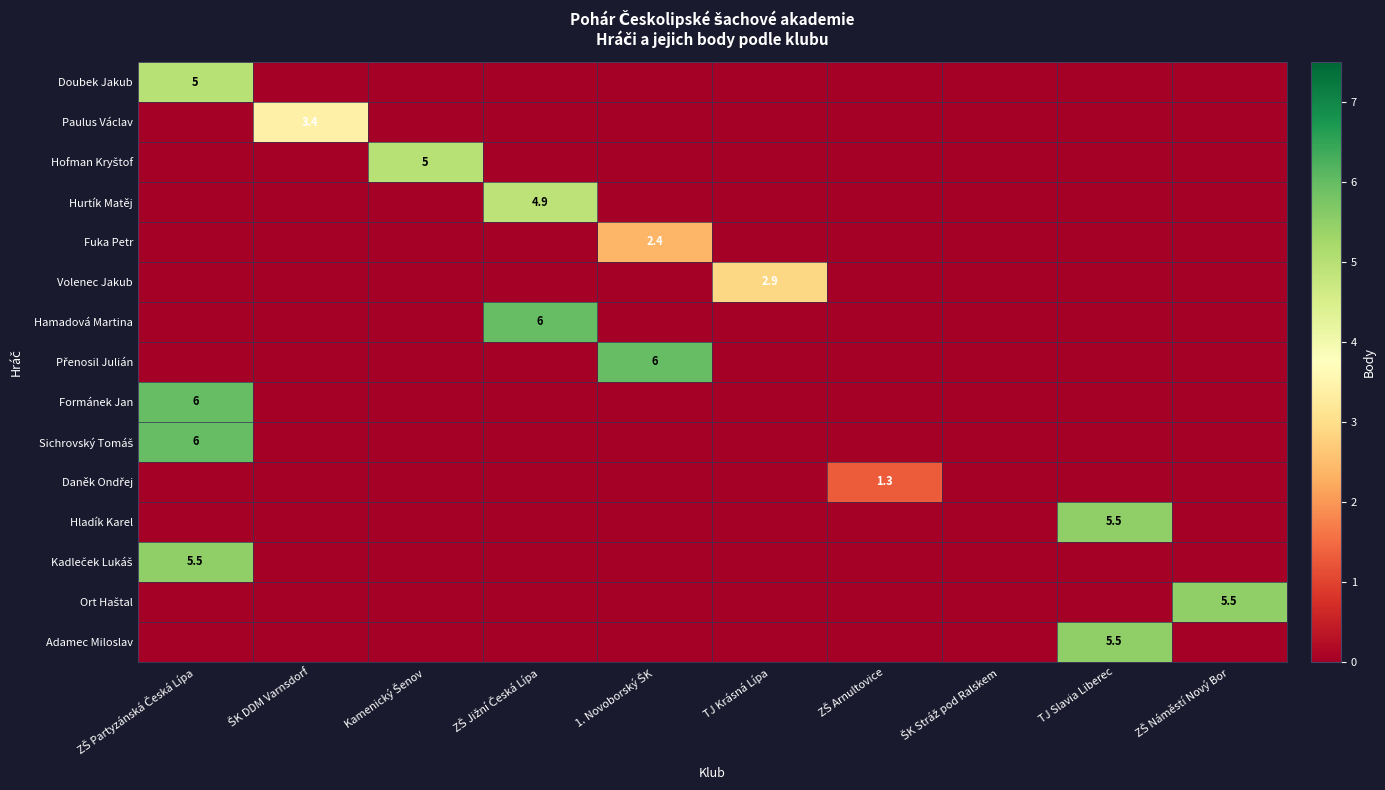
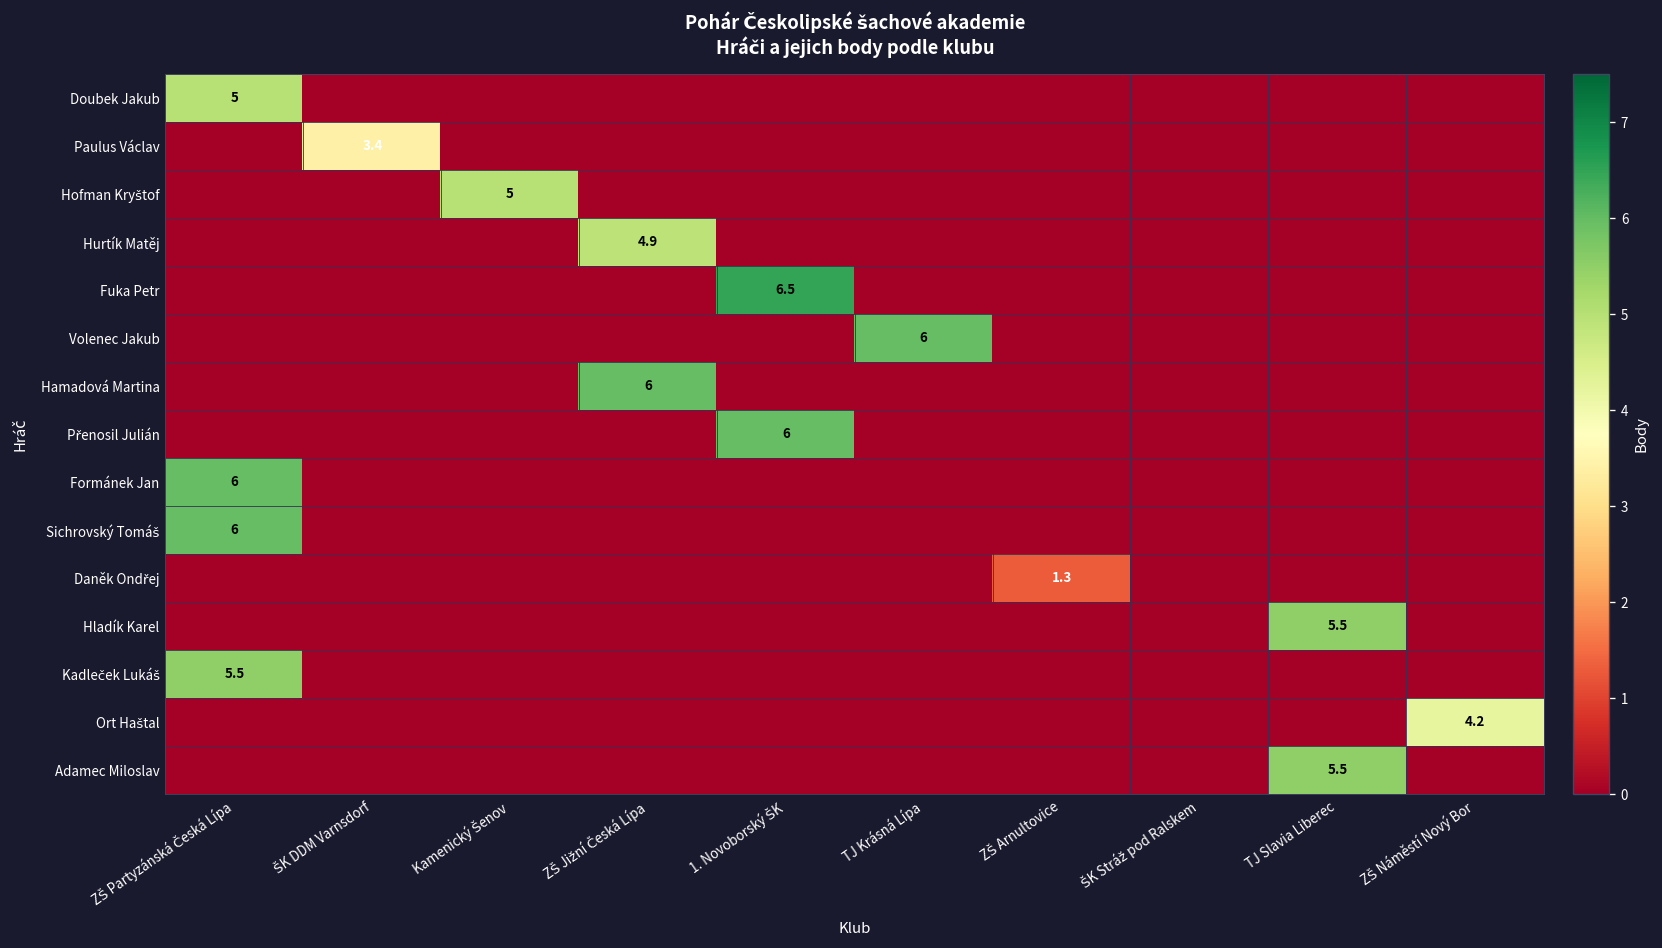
Fuka Petr, 1. Novoborský ŠK: 2.4 -> 6.5
Volenec Jakub, TJ Krásná Lípa: 2.9 -> 6
Ort Haštal, ZŠ Náměstí Nový Bor: 5.5 -> 4.2
